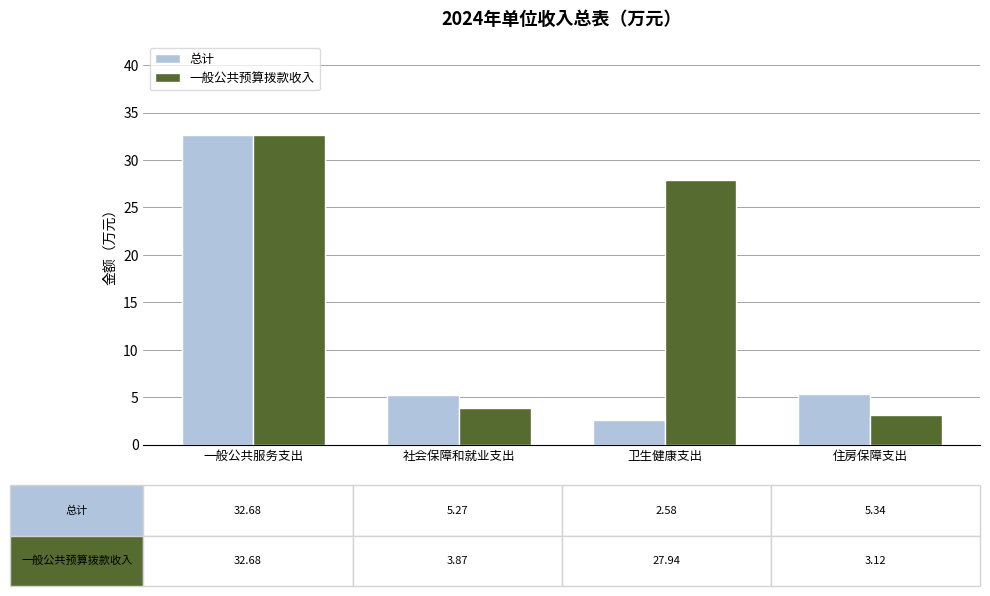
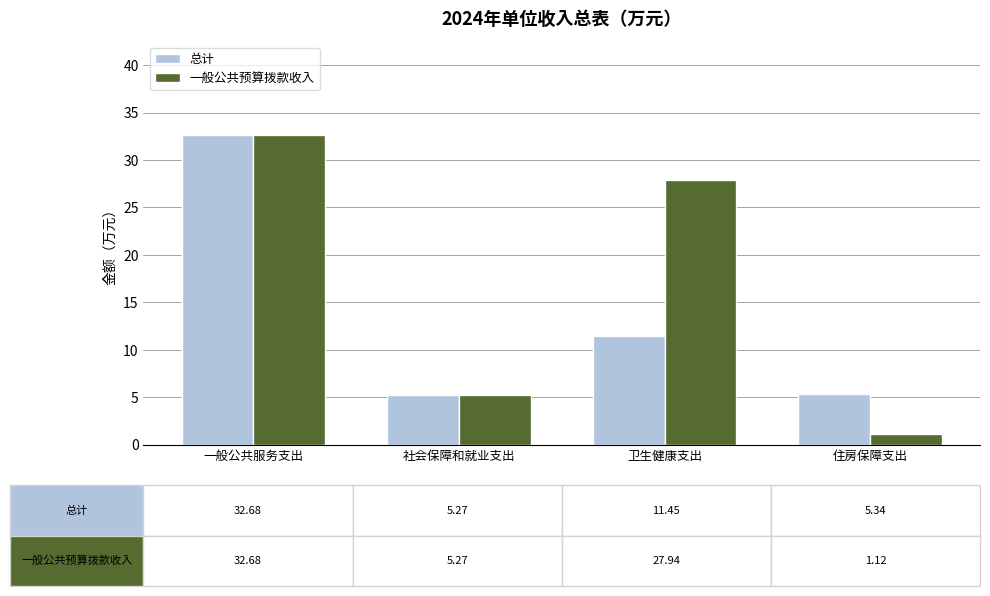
一般公共预算拨款收入, 社会保障和就业支出: 3.87 -> 5.27
总计, 卫生健康支出: 2.58 -> 11.45
一般公共预算拨款收入, 住房保障支出: 3.12 -> 1.12
